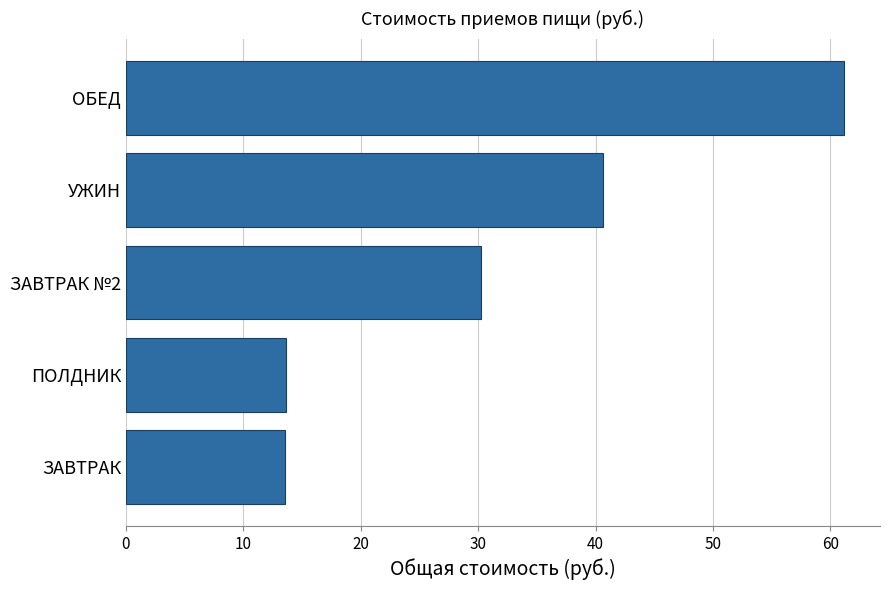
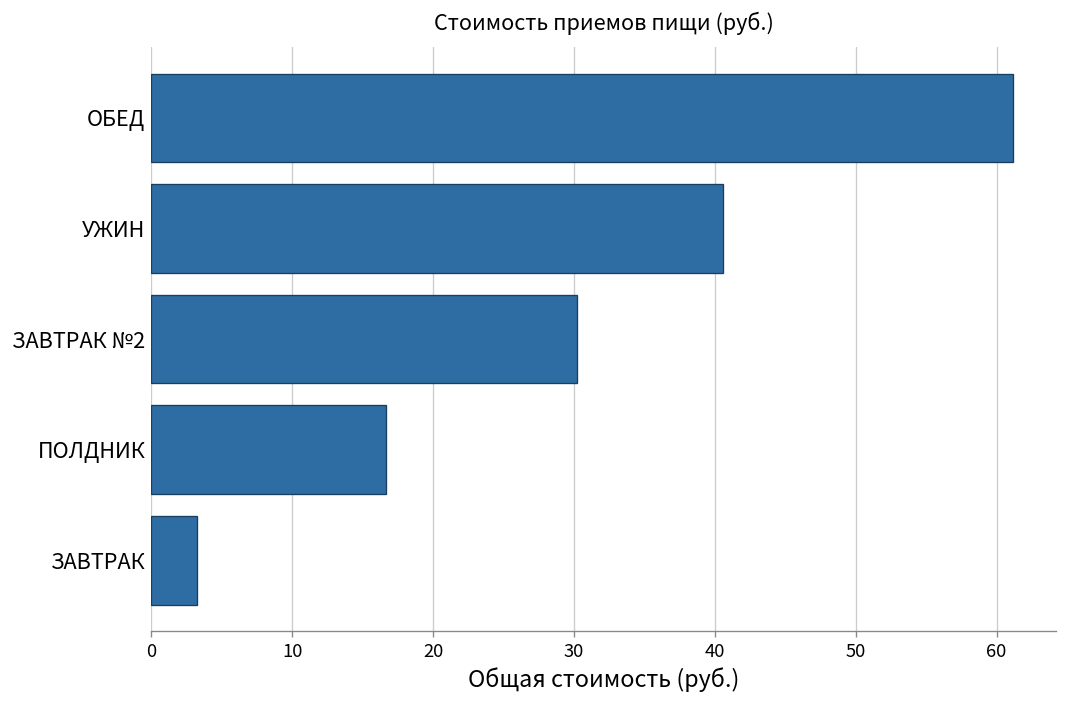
ПОЛДНИК: 13.6 -> 16.7
ЗАВТРАК: 13.6 -> 3.3
